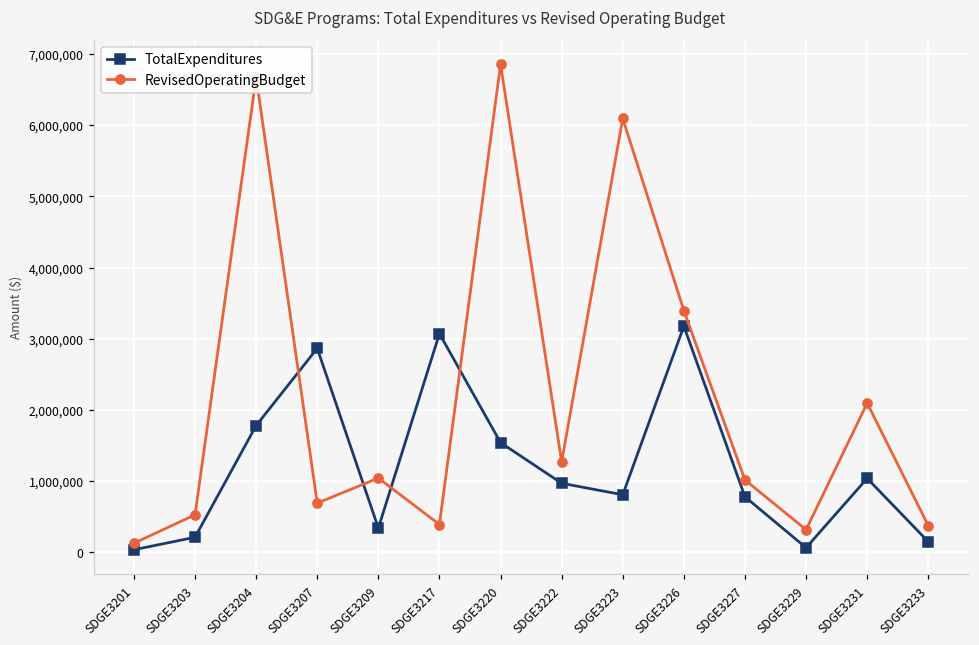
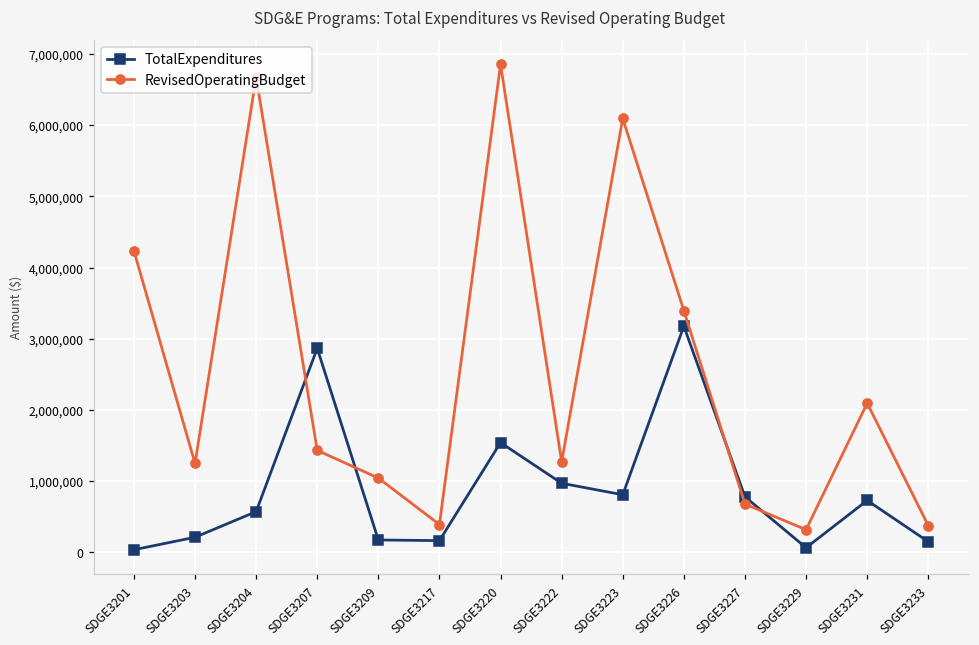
RevisedOperatingBudget, SDGE3201: 100,000 -> 4,200,000
RevisedOperatingBudget, SDGE3203: 500,000 -> 1,200,000
TotalExpenditures, SDGE3204: 1,800,000 -> 600,000
RevisedOperatingBudget, SDGE3207: 700,000 -> 1,400,000
TotalExpenditures, SDGE3209: 300,000 -> 200,000
TotalExpenditures, SDGE3217: 3,100,000 -> 200,000
RevisedOperatingBudget, SDGE3227: 1,000,000 -> 700,000
TotalExpenditures, SDGE3231: 1,000,000 -> 700,000
